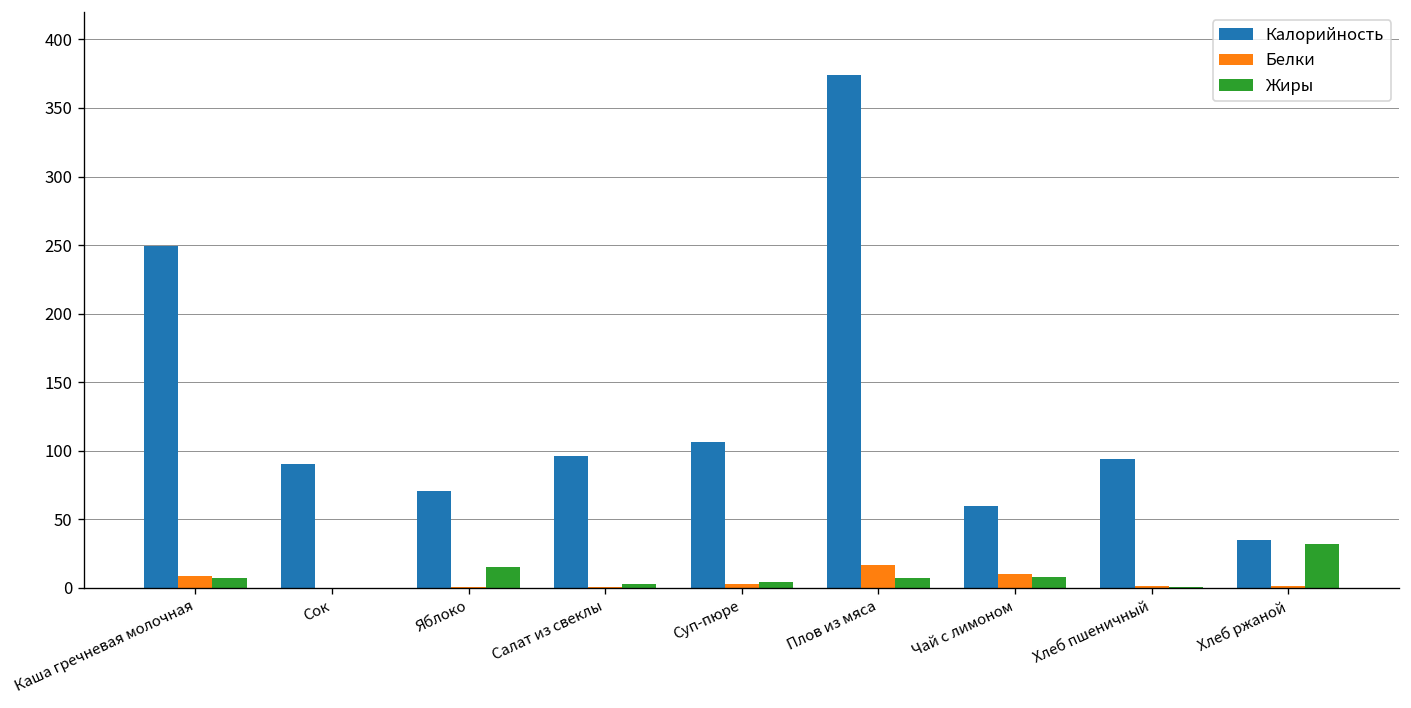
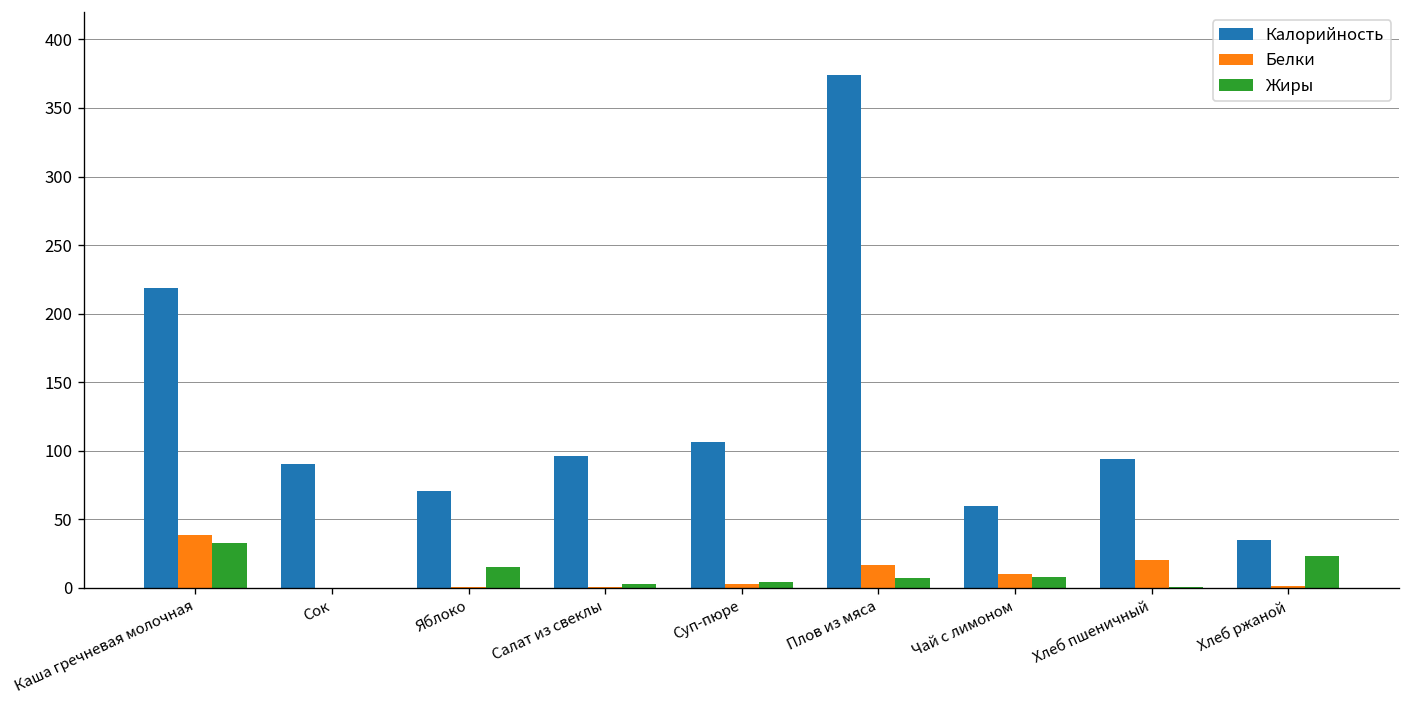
Калорийность, Каша гречневая молочная: 249 -> 219
Белки, Каша гречневая молочная: 8 -> 39
Жиры, Каша гречневая молочная: 7 -> 32
Белки, Хлеб пшеничный: 2 -> 20
Жиры, Хлеб ржаной: 32 -> 23
